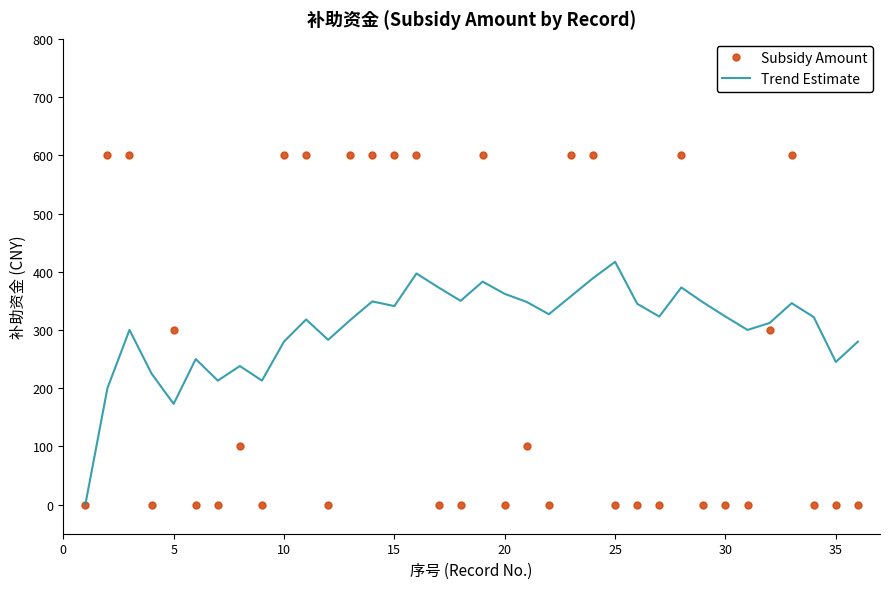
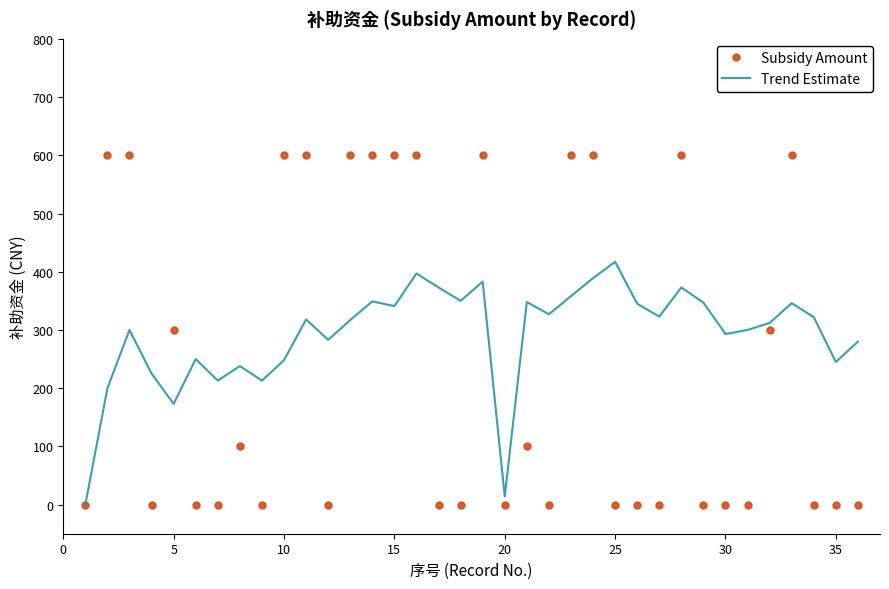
Trend Estimate, 10: 280 -> 250
Trend Estimate, 20: 360 -> 10
Trend Estimate, 30: 320 -> 290
